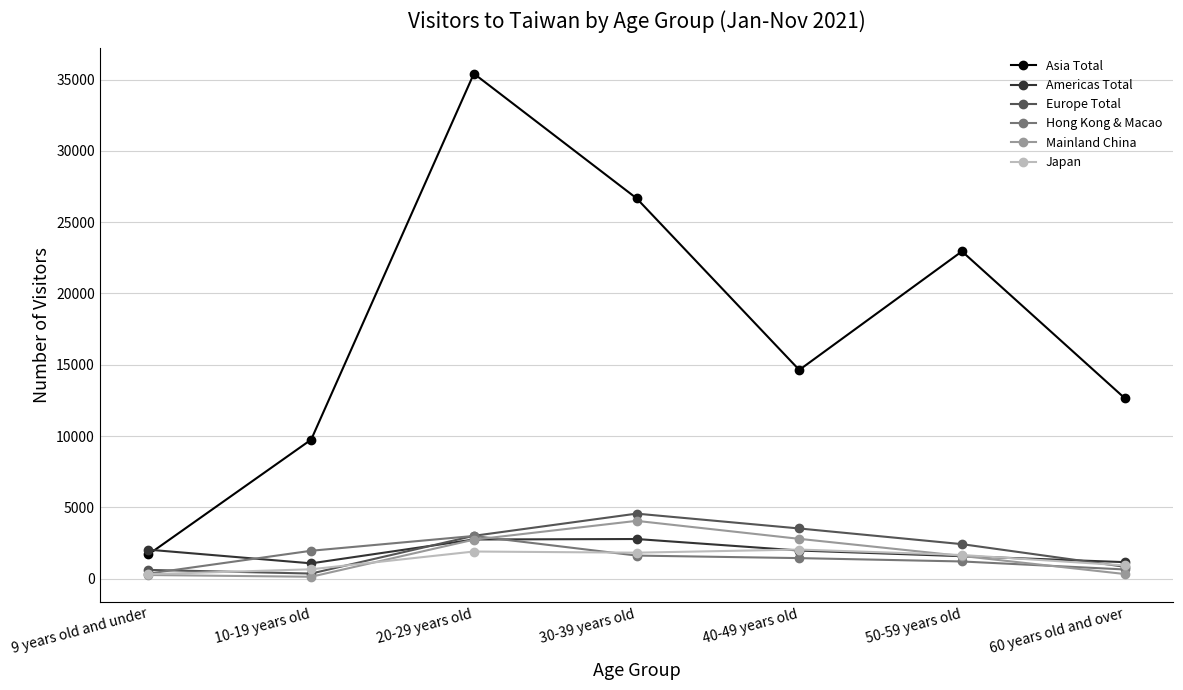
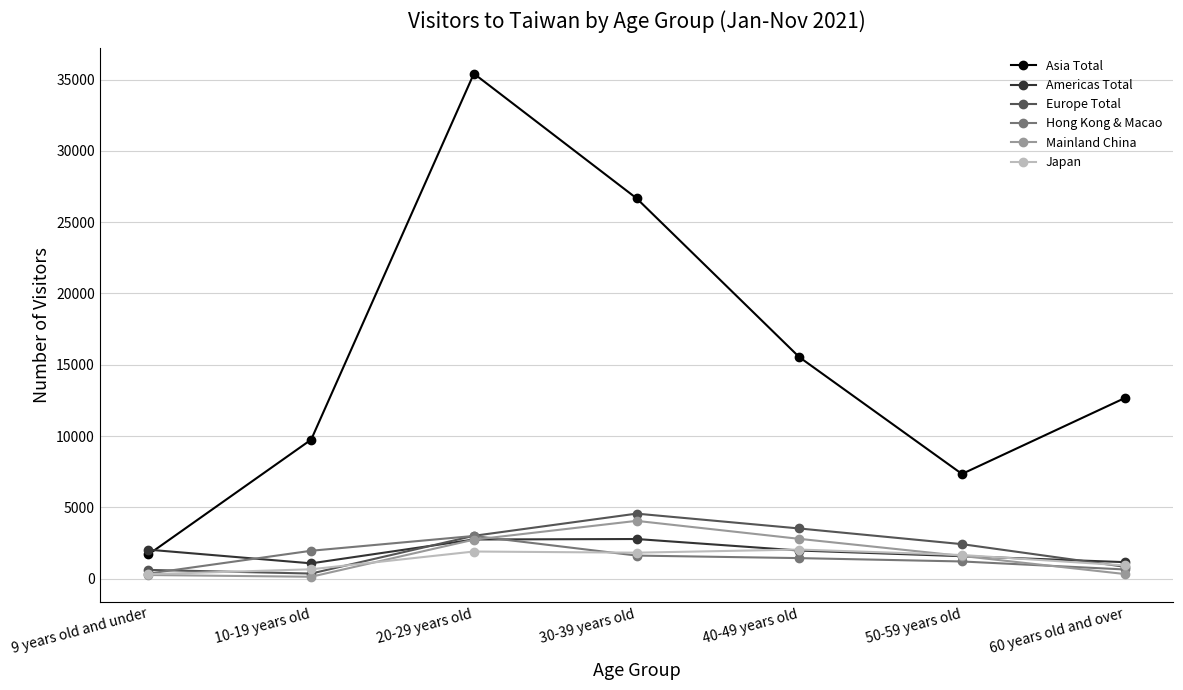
Asia Total, 40-49 years old: 14600 -> 15500
Asia Total, 50-59 years old: 23000 -> 7300
